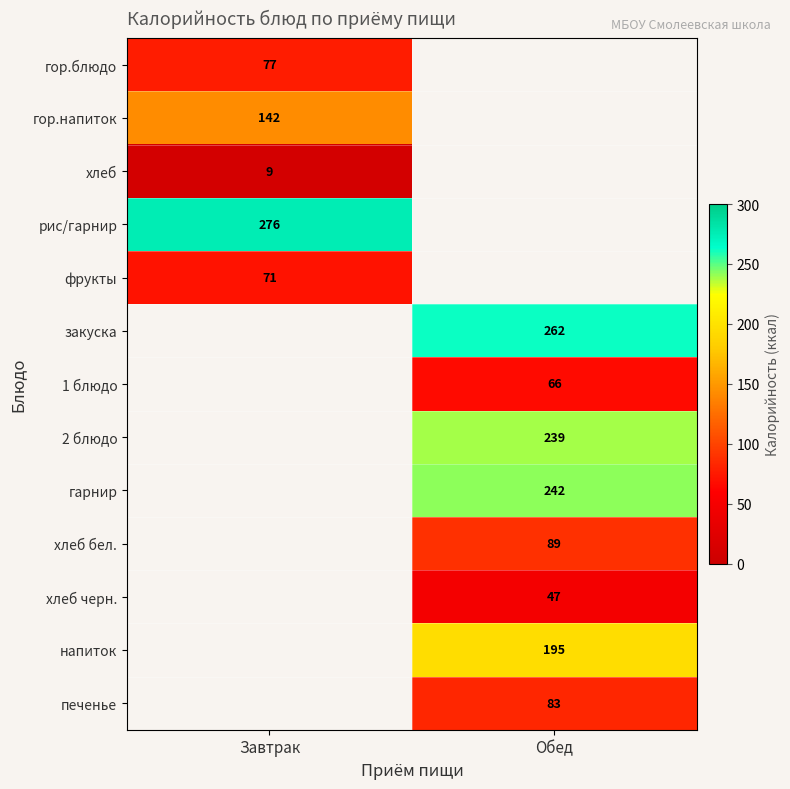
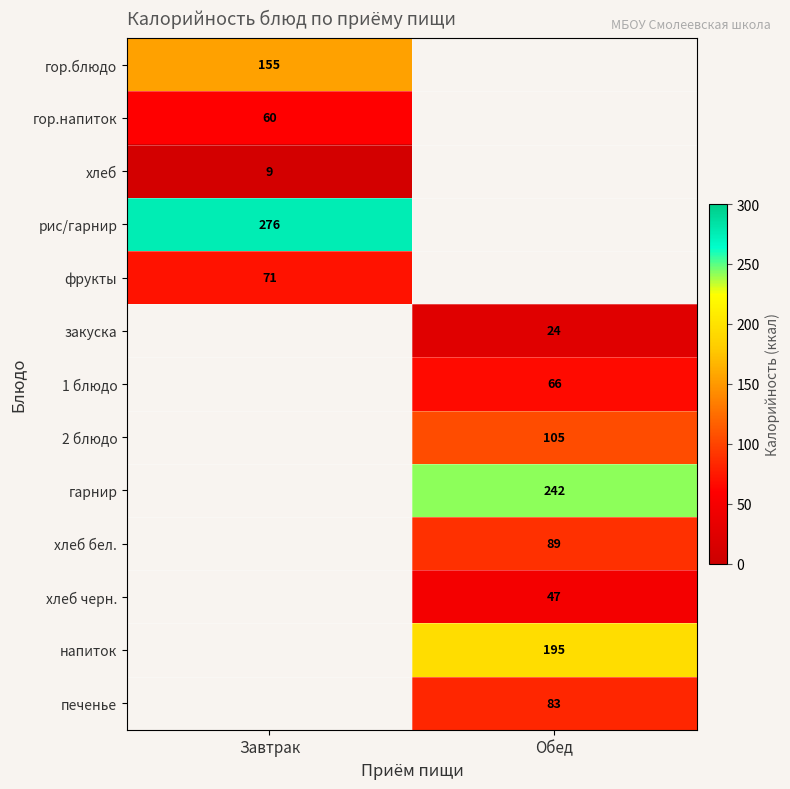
гор.блюдо, Завтрак: 77 -> 155
гор.напиток, Завтрак: 142 -> 60
закуска, Обед: 262 -> 24
2 блюдо, Обед: 239 -> 105
